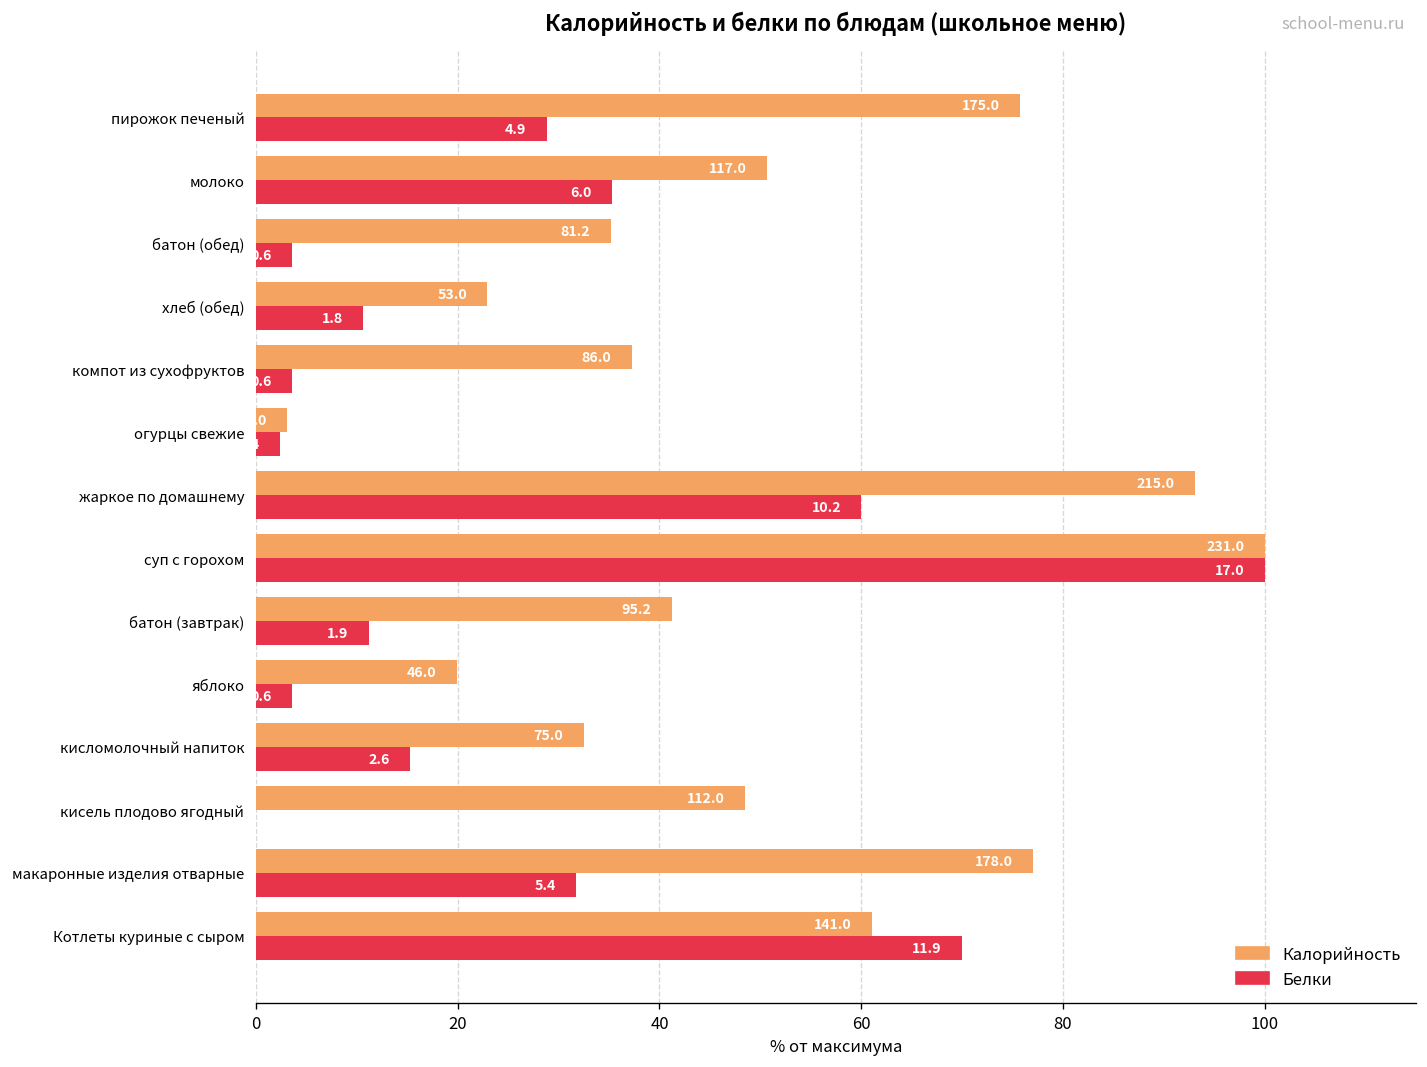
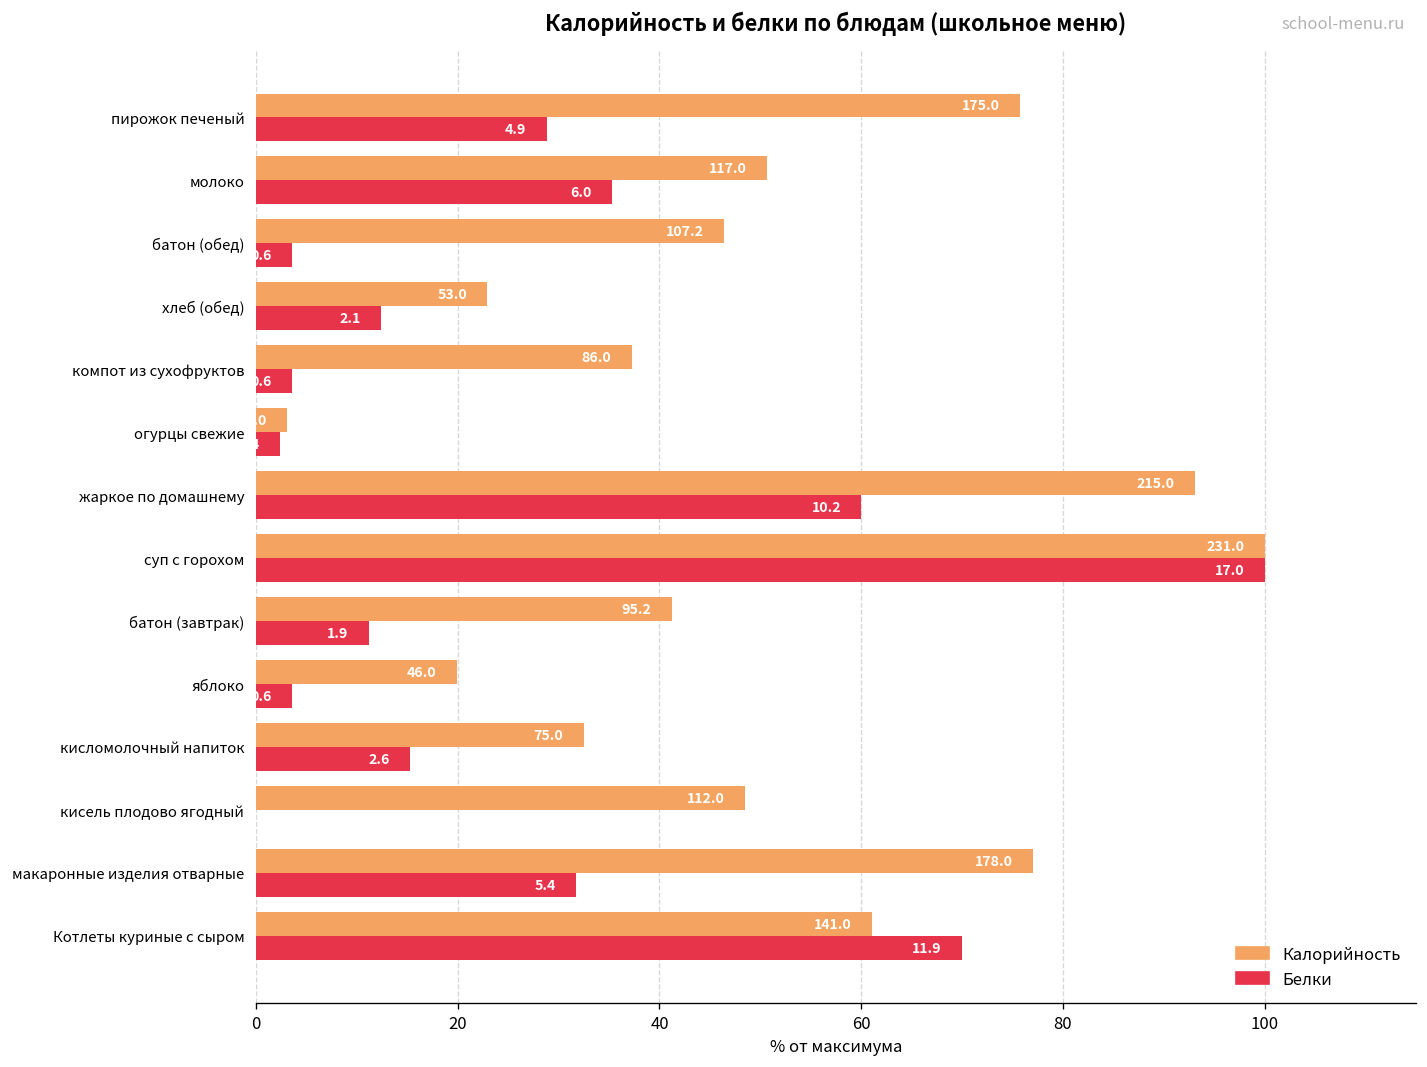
Калорийность, батон (обед): 81.2 -> 107.2
Белки, хлеб (обед): 1.8 -> 2.1
